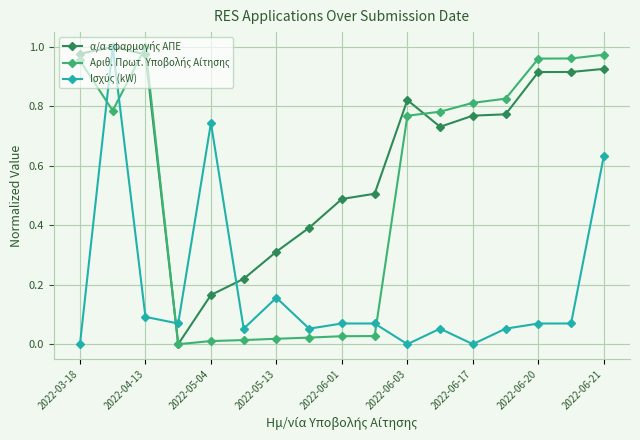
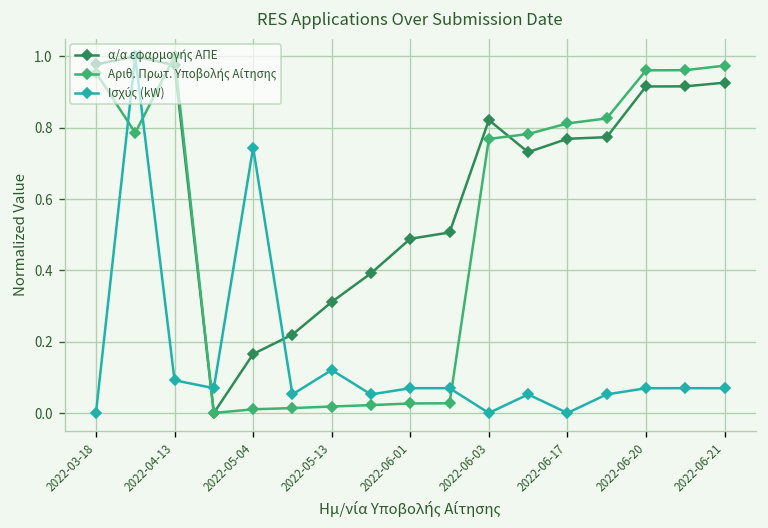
Ισχύς (kW), 2022-05-13: 0.16 -> 0.12
Ισχύς (kW), 2022-06-21: 0.63 -> 0.07
